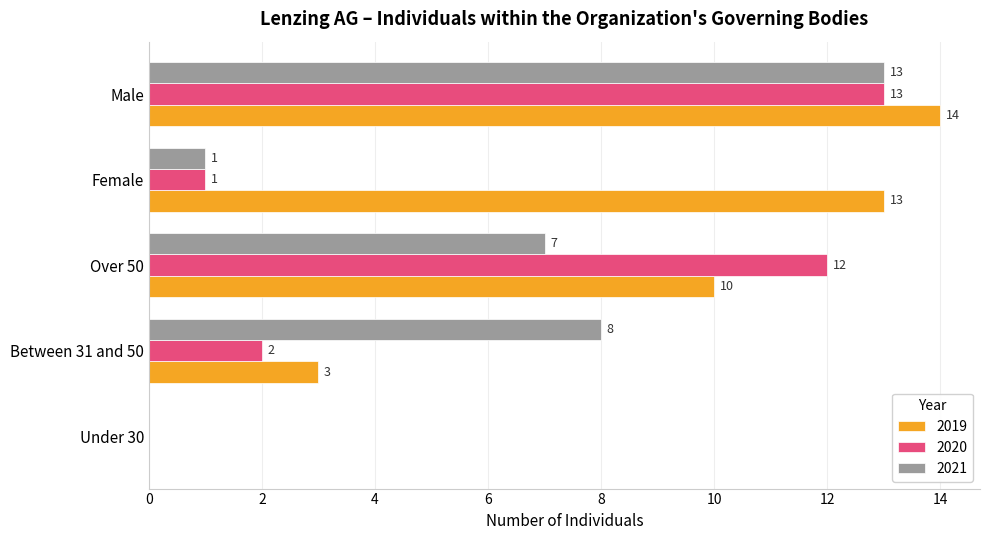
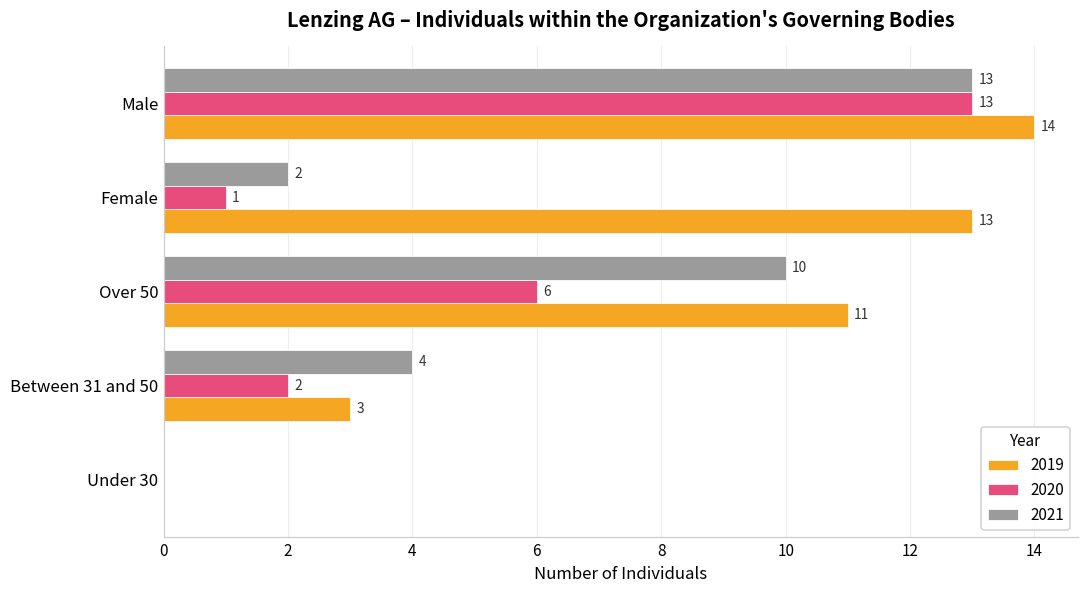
2021, Female: 1 -> 2
2021, Over 50: 7 -> 10
2020, Over 50: 12 -> 6
2019, Over 50: 10 -> 11
2021, Between 31 and 50: 8 -> 4
